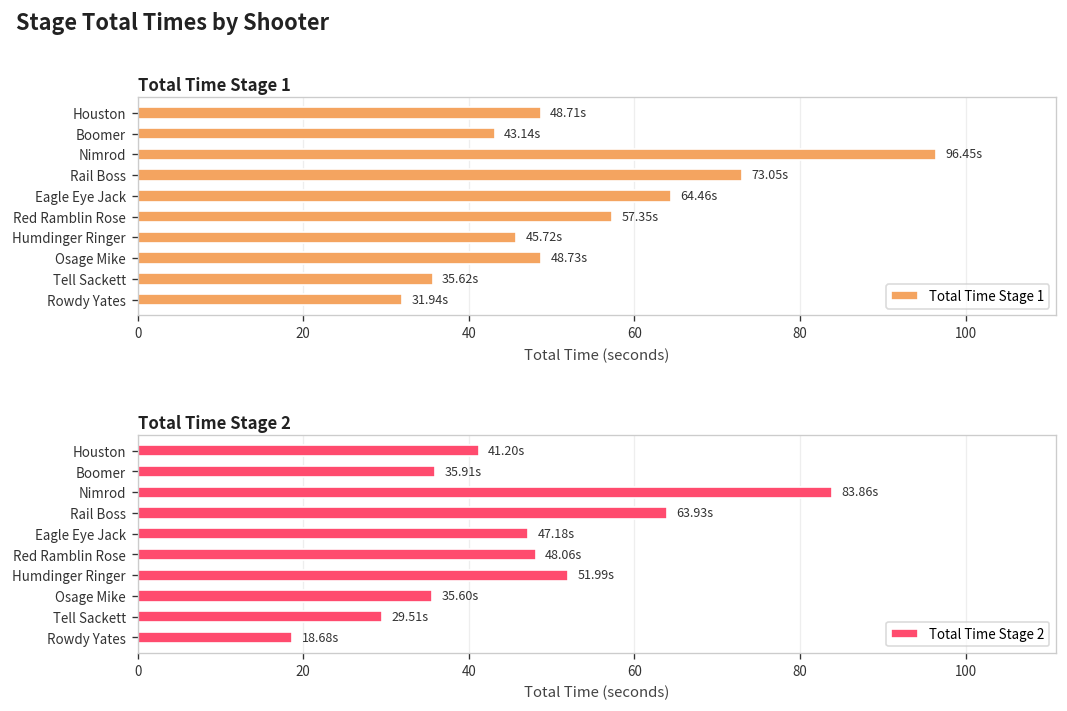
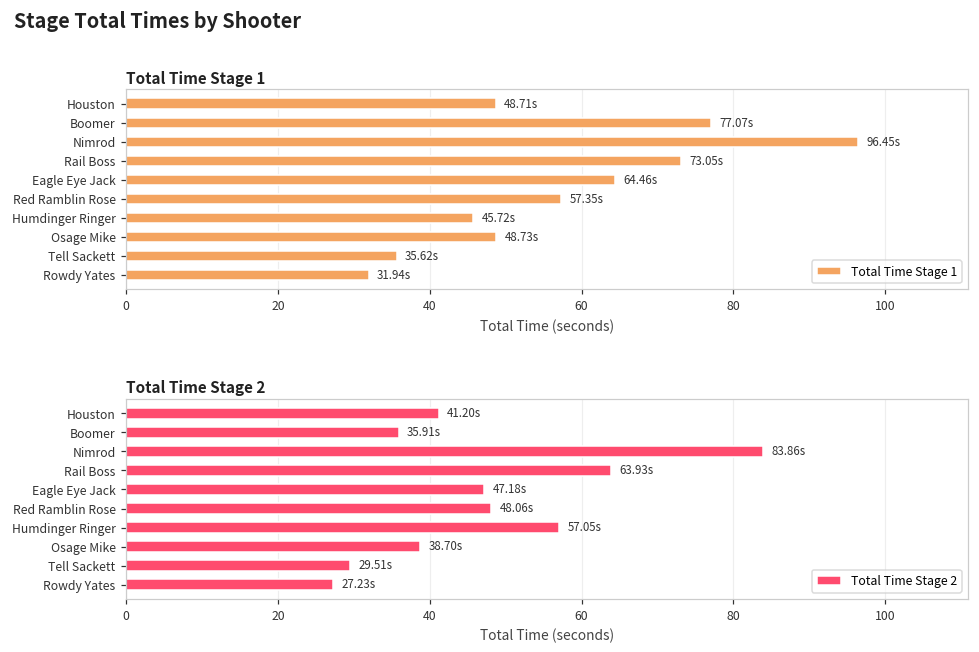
Total Time Stage 1, Boomer: 43.14s -> 77.07s
Total Time Stage 2, Humdinger Ringer: 51.99s -> 57.05s
Total Time Stage 2, Osage Mike: 35.60s -> 38.70s
Total Time Stage 2, Rowdy Yates: 18.68s -> 27.23s
